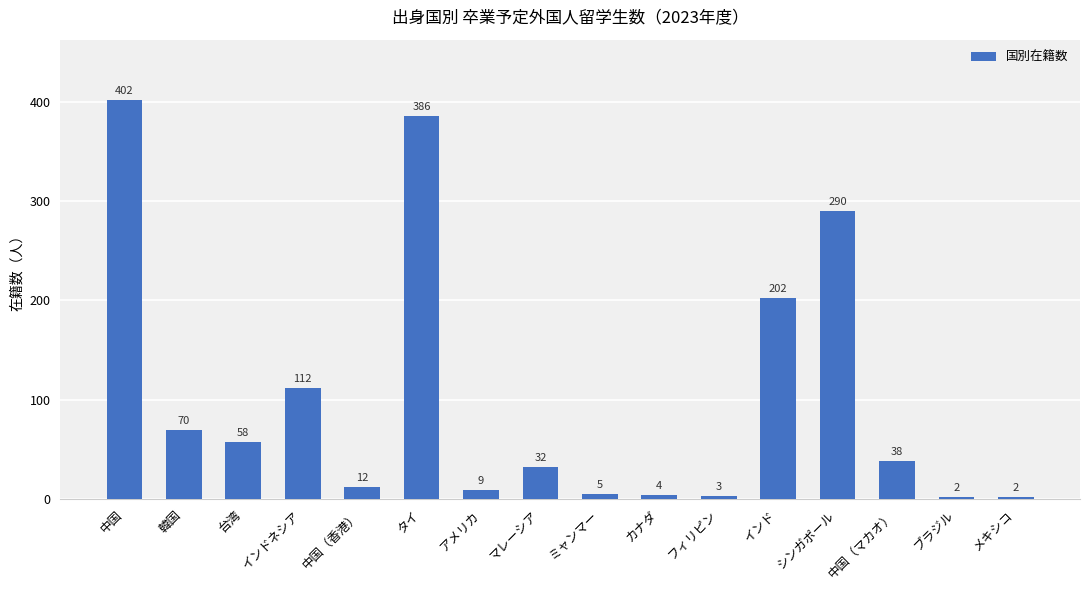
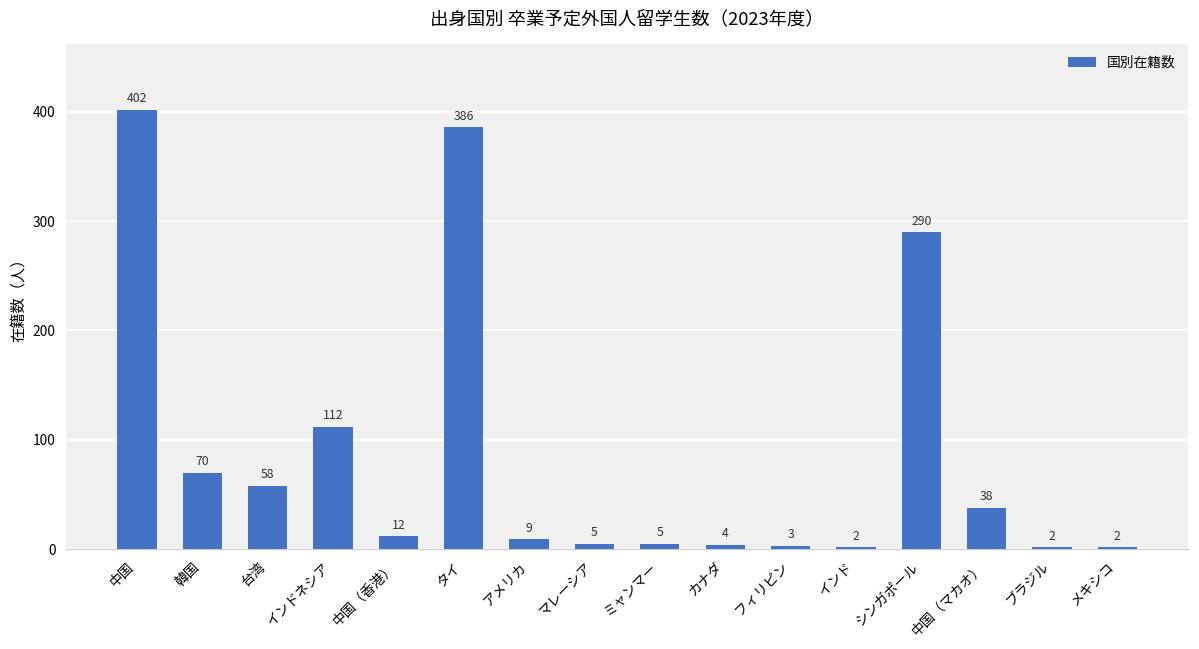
マレーシア: 32 -> 5
インド: 202 -> 2
